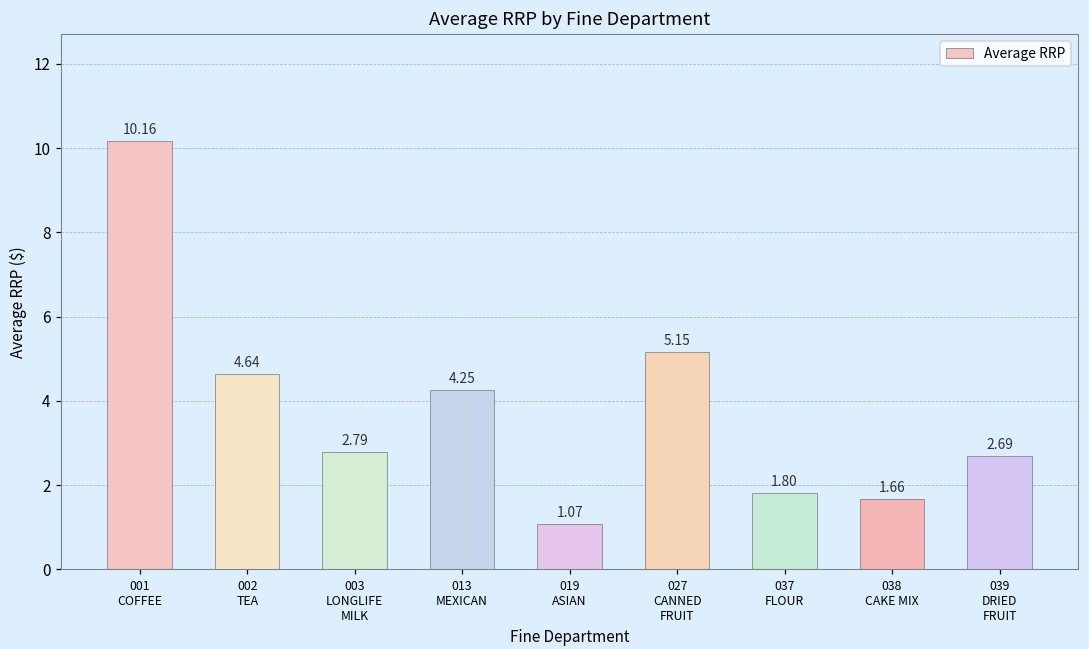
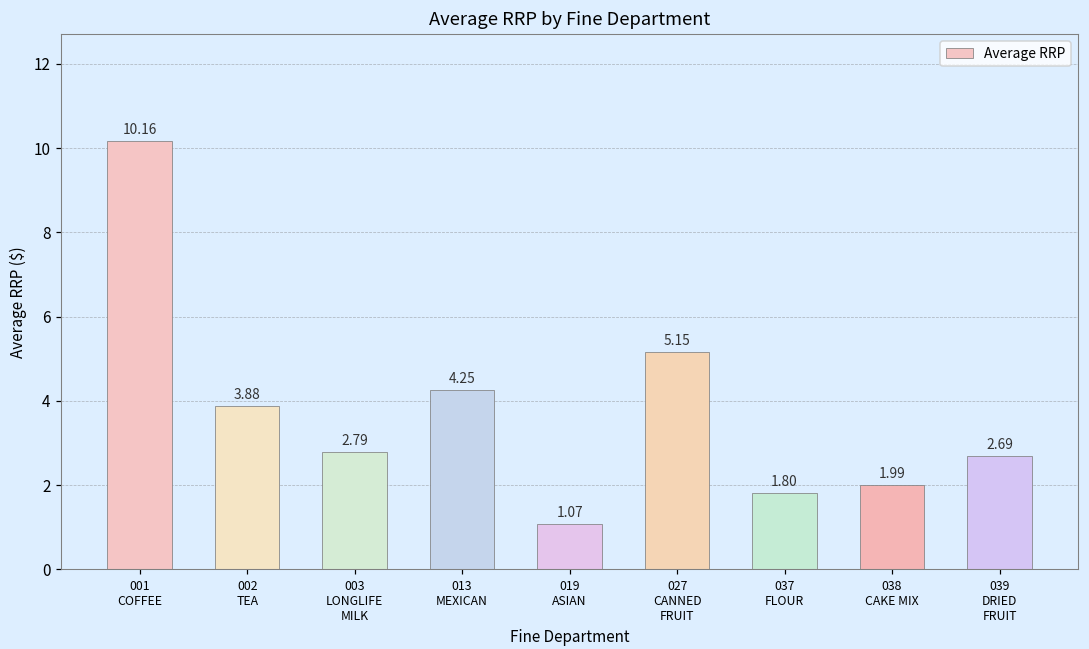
002 TEA: 4.64 -> 3.88
038 CAKE MIX: 1.66 -> 1.99
